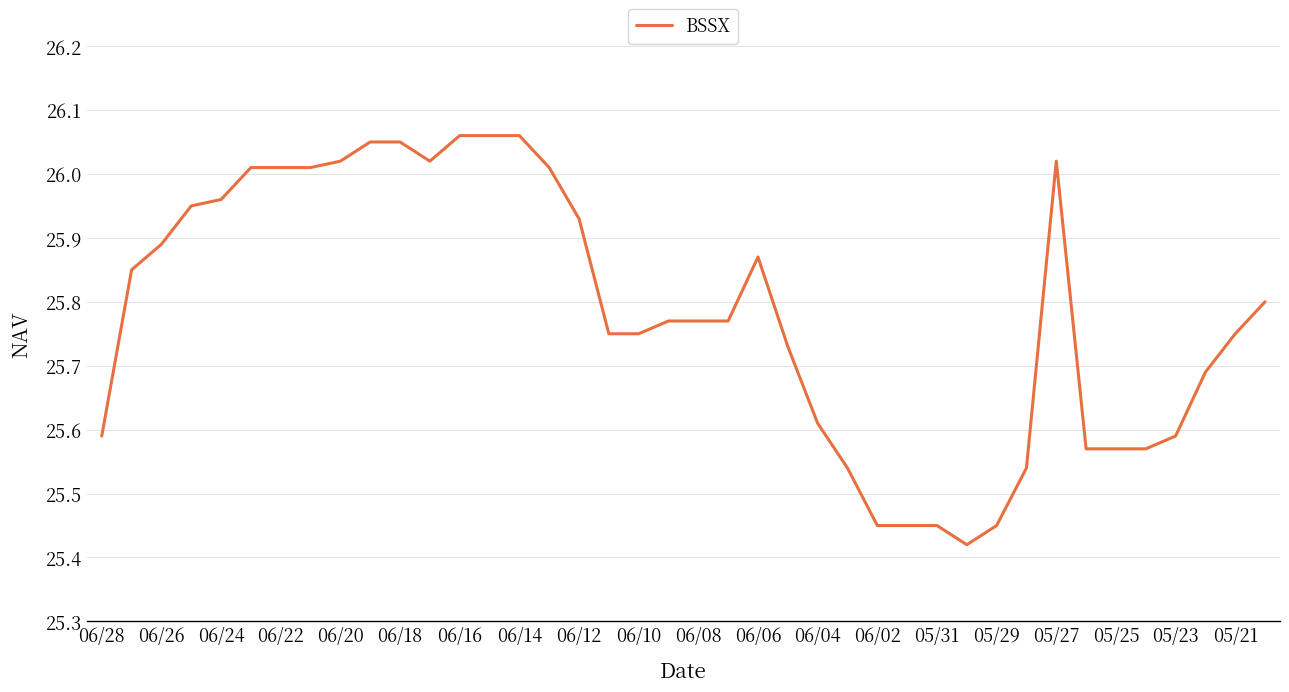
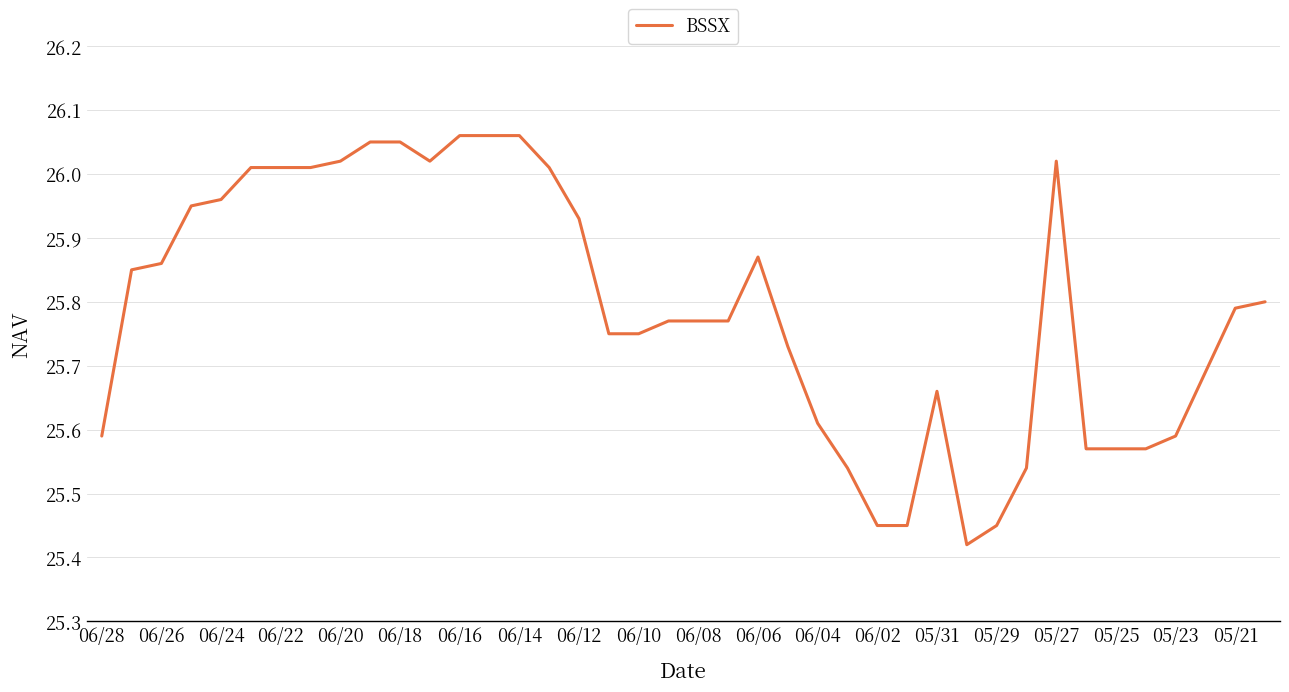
06/26: 25.89 -> 25.86
05/31: 25.45 -> 25.66
05/21: 25.75 -> 25.79
